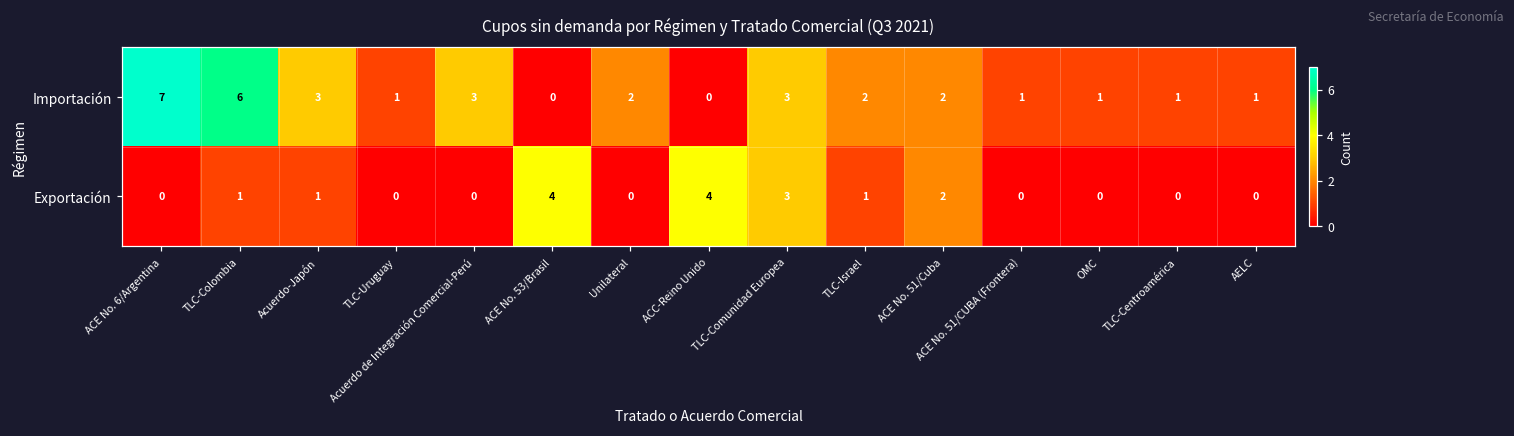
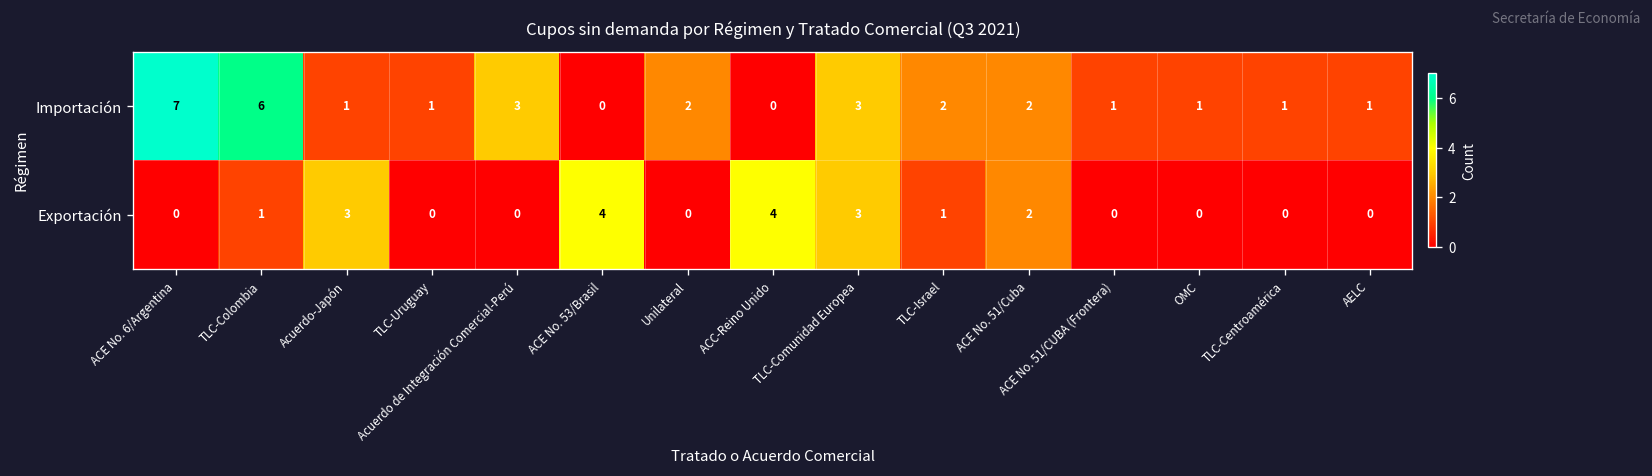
Importación, Acuerdo-Japón: 3 -> 1
Exportación, Acuerdo-Japón: 1 -> 3
